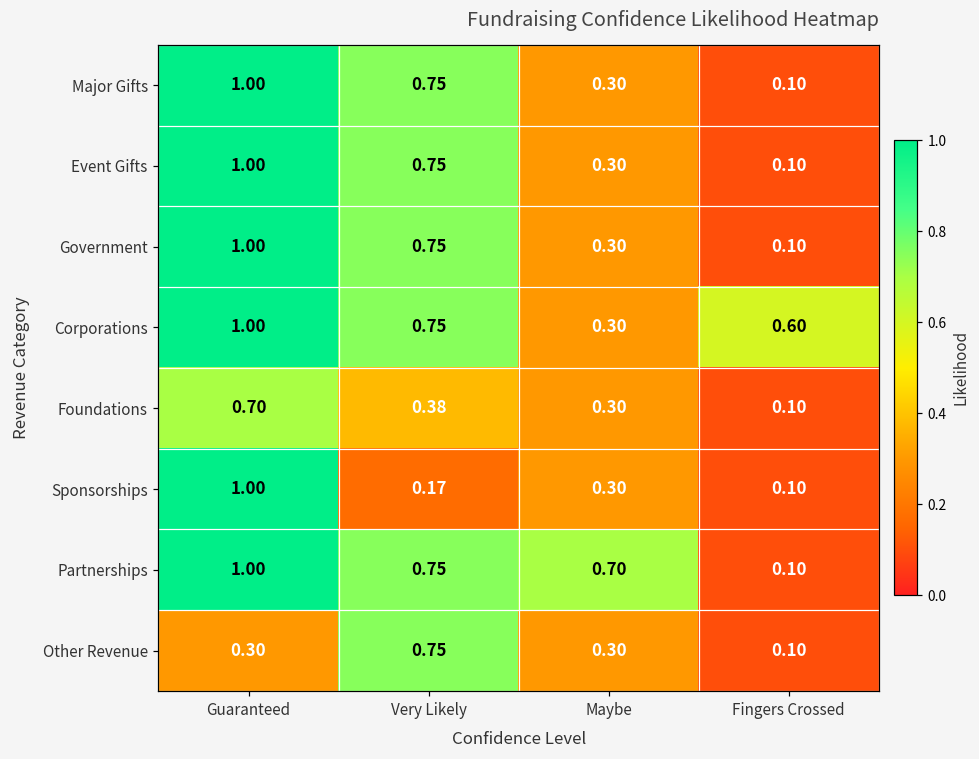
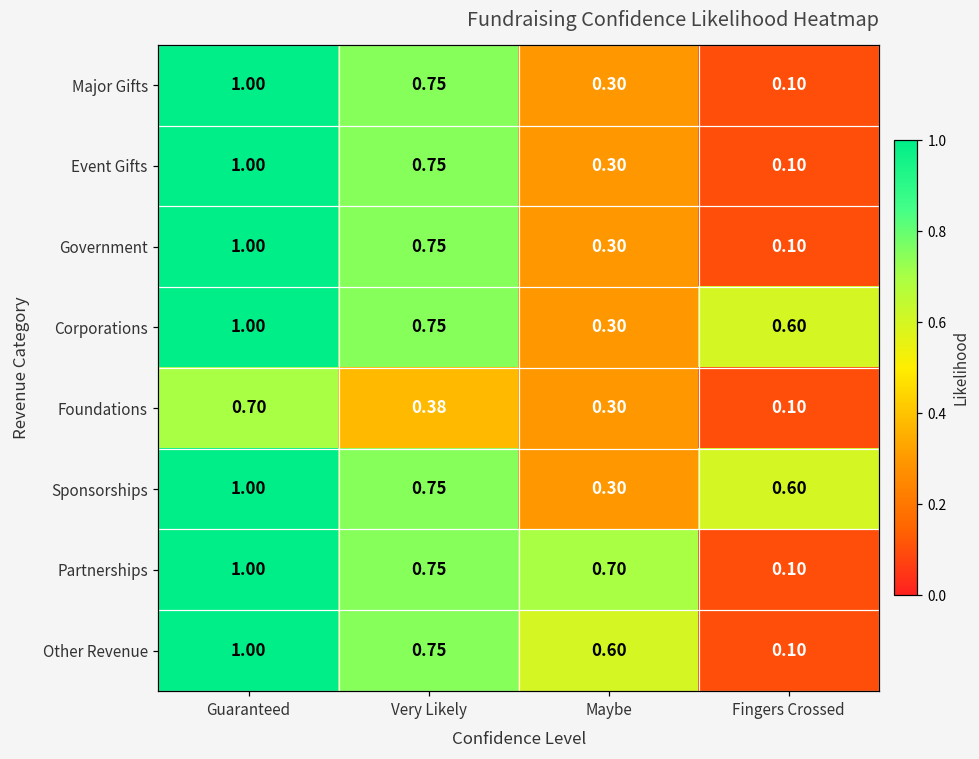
Sponsorships, Very Likely: 0.17 -> 0.75
Sponsorships, Fingers Crossed: 0.10 -> 0.60
Other Revenue, Guaranteed: 0.30 -> 1.00
Other Revenue, Maybe: 0.30 -> 0.60
